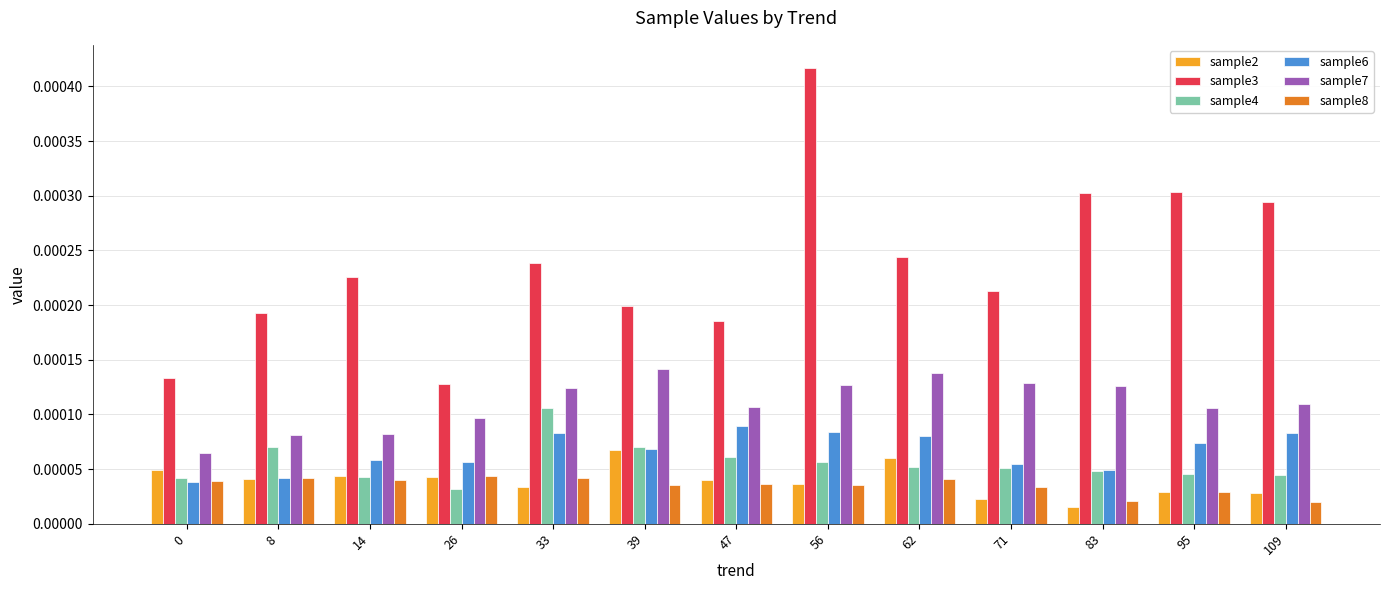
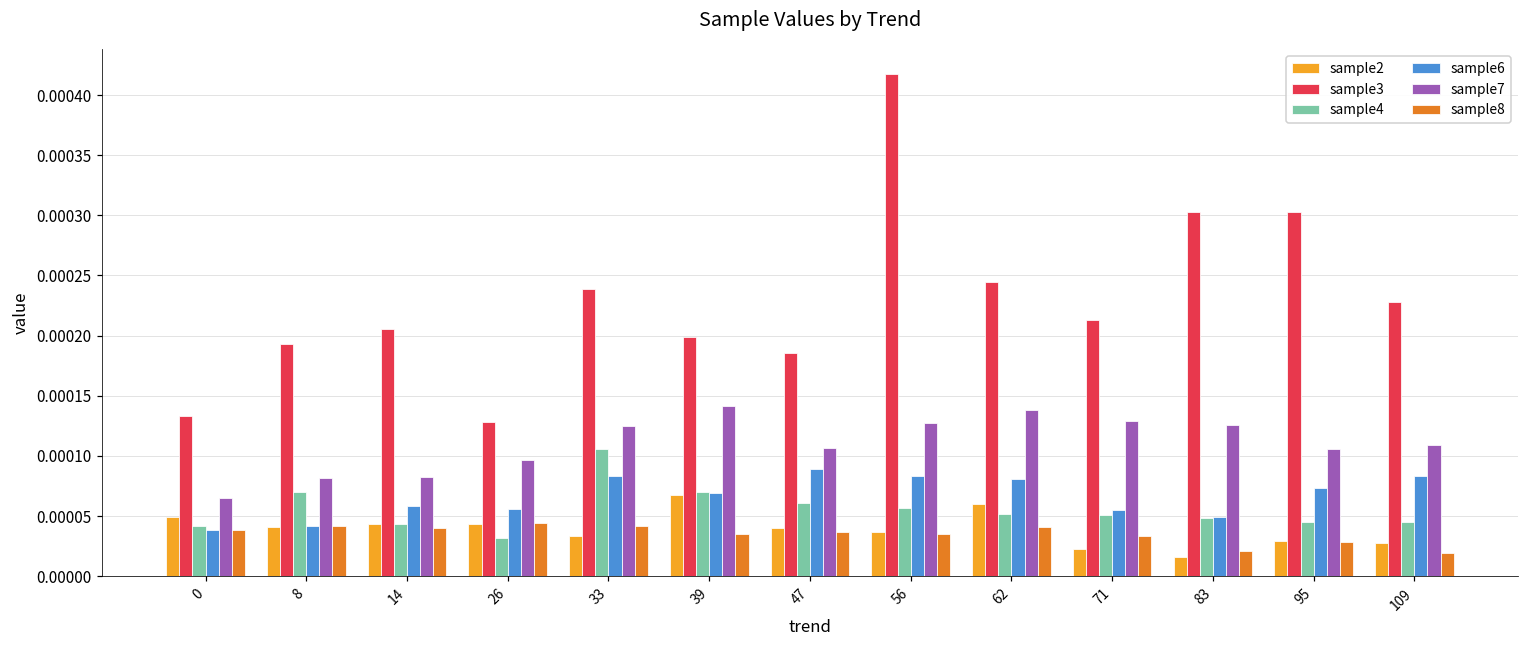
sample3, 14: 0.000226 -> 0.000206
sample3, 109: 0.000294 -> 0.000228
